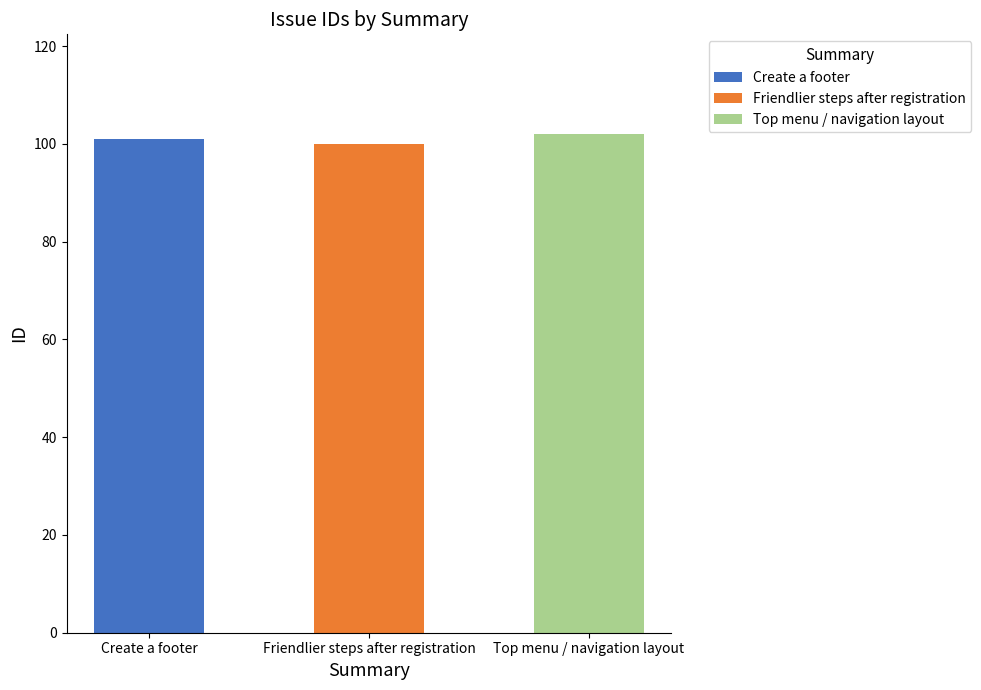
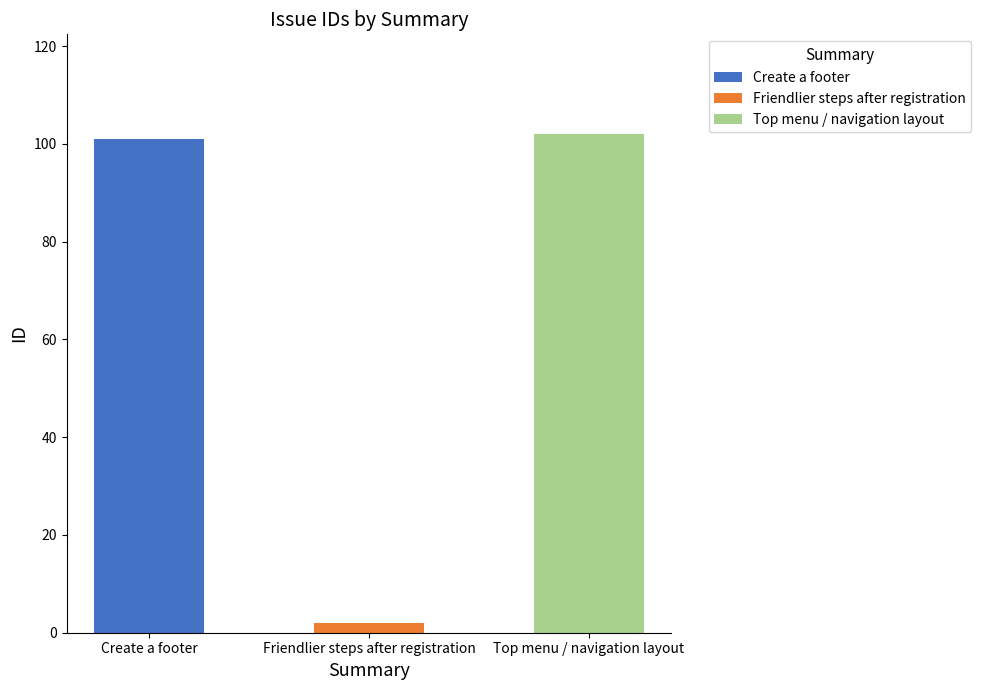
Friendlier steps after registration: 100 -> 2
